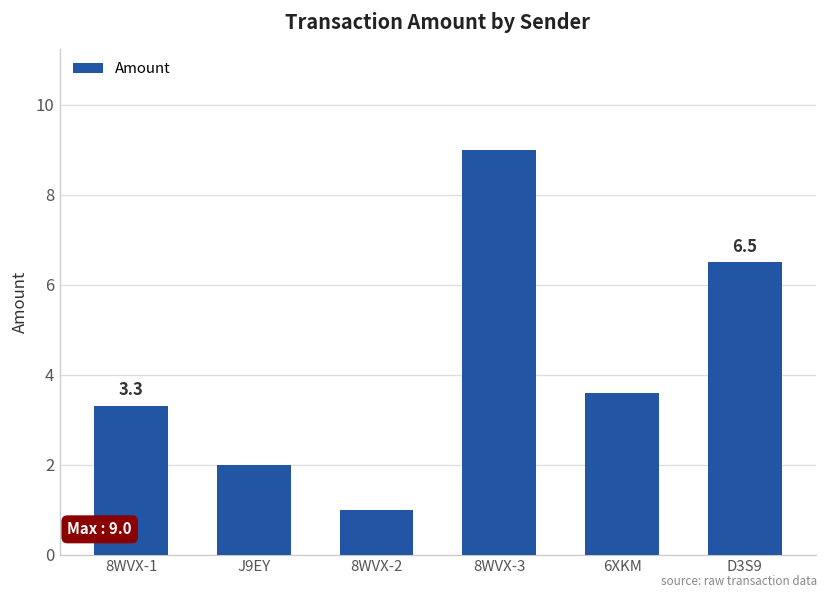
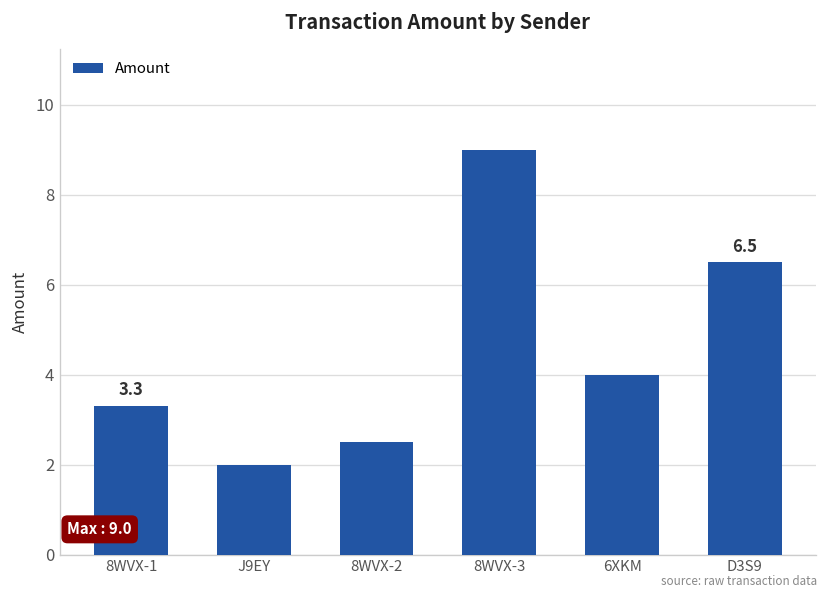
8WVX-2: 1.0 -> 2.5
6XKM: 3.6 -> 4.0
